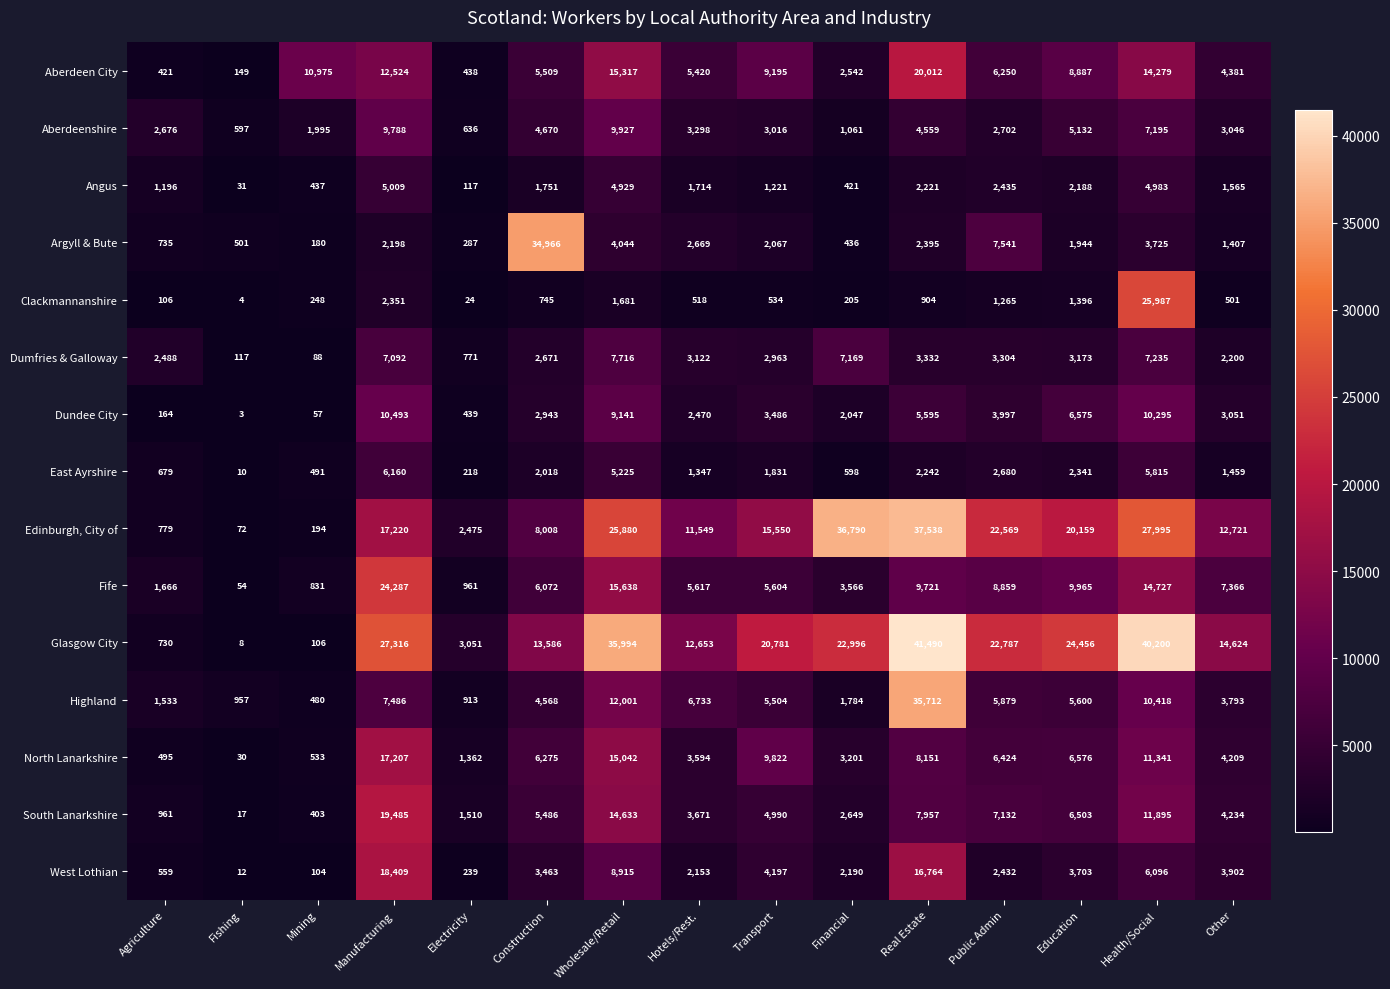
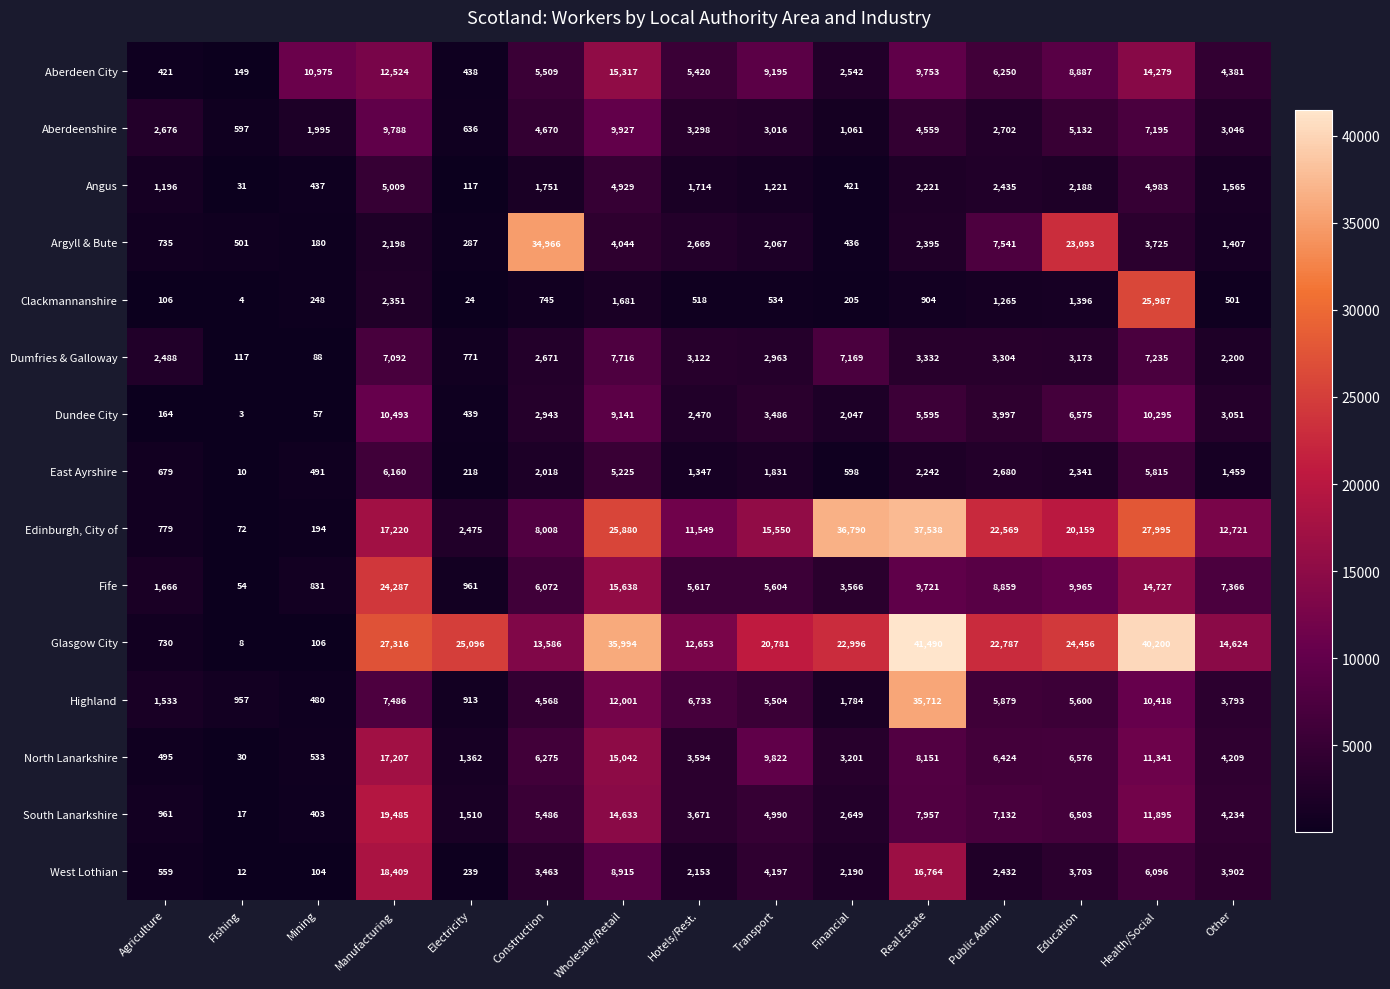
Aberdeen City, Real Estate: 20,012 -> 9,753
Argyll & Bute, Education: 1,944 -> 23,093
Glasgow City, Electricity: 3,051 -> 25,096
